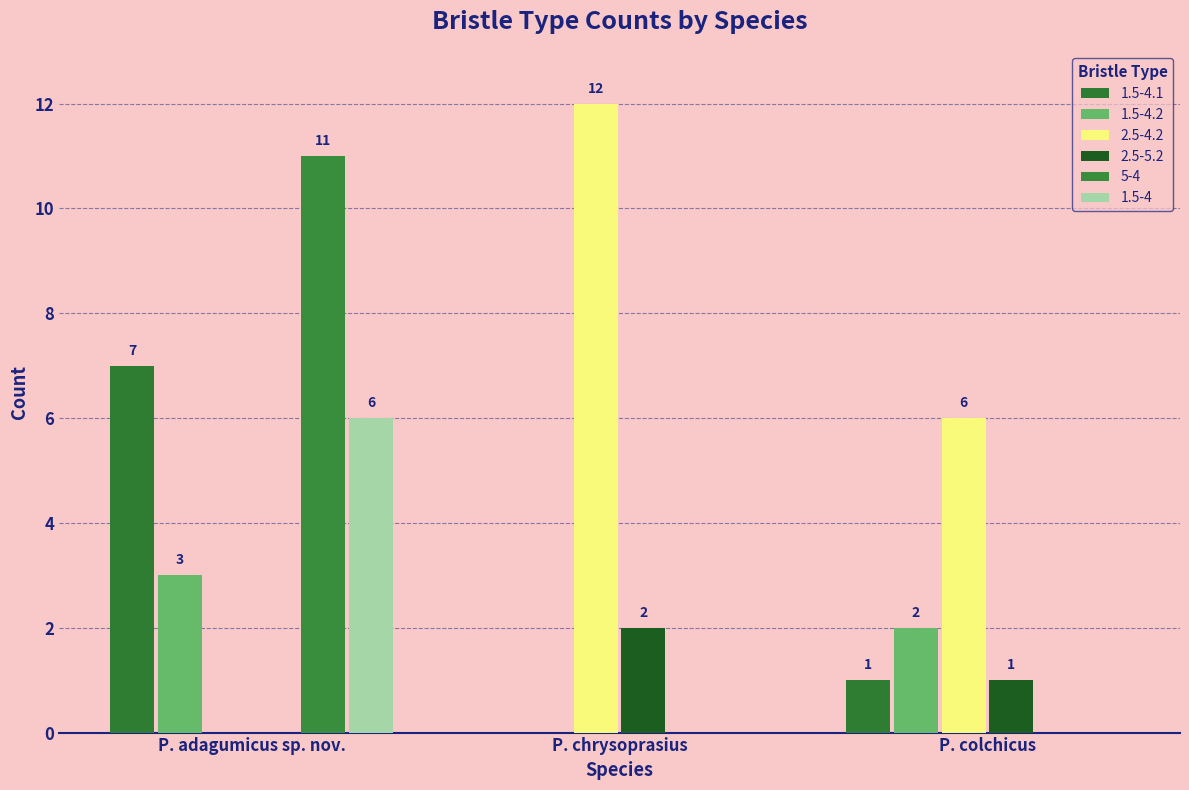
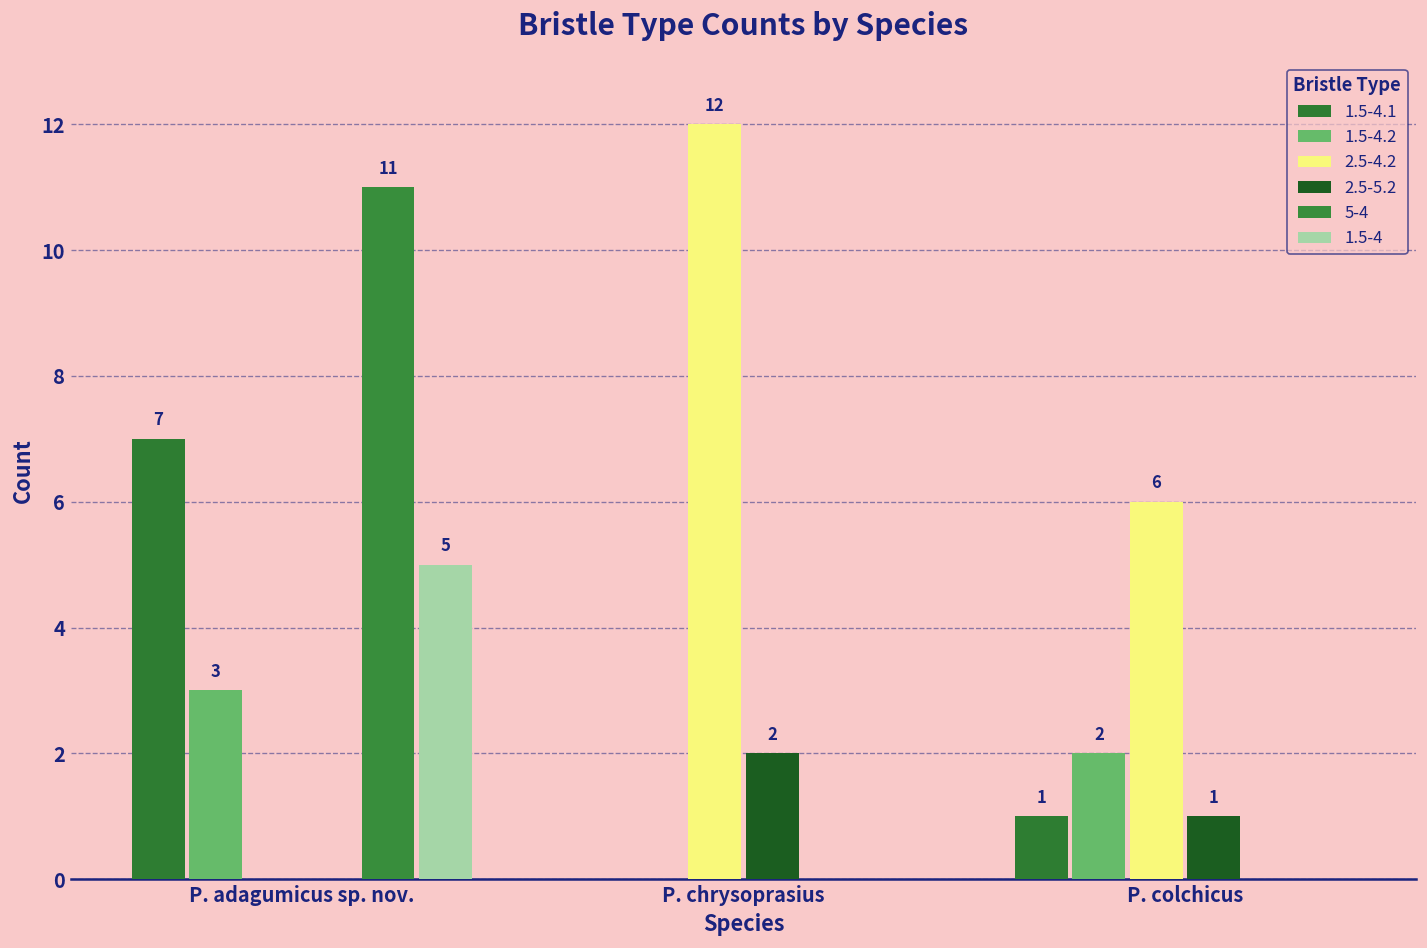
1.5-4, P. adagumicus sp. nov.: 6 -> 5
